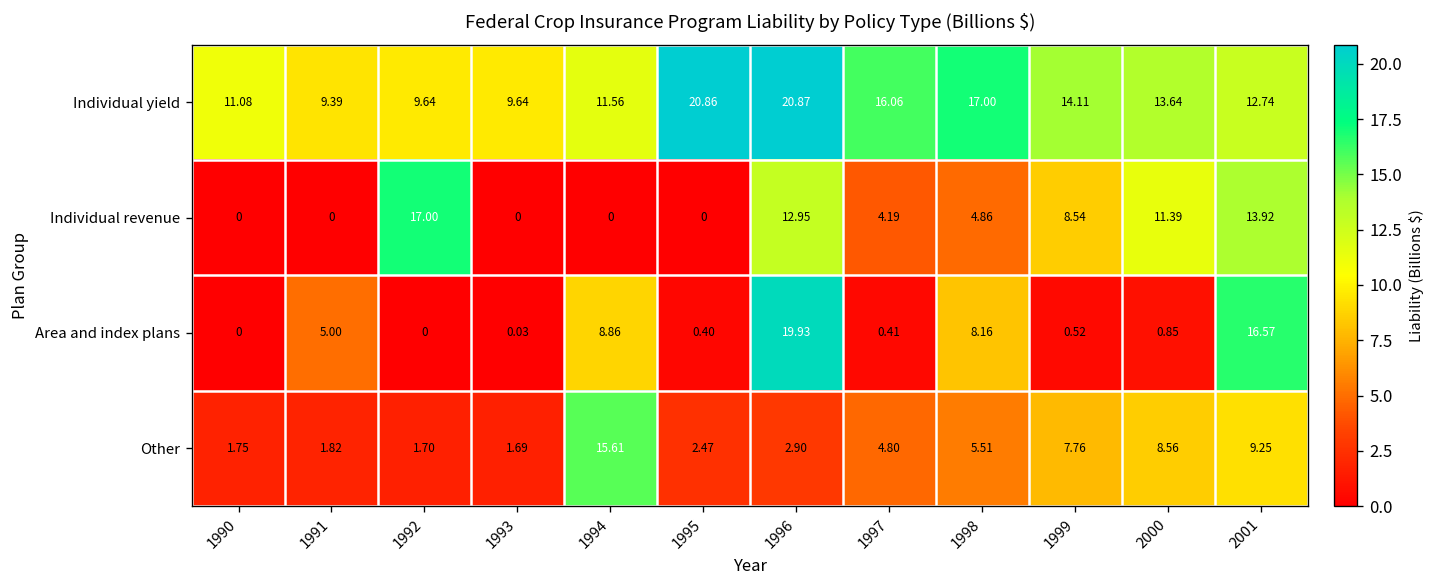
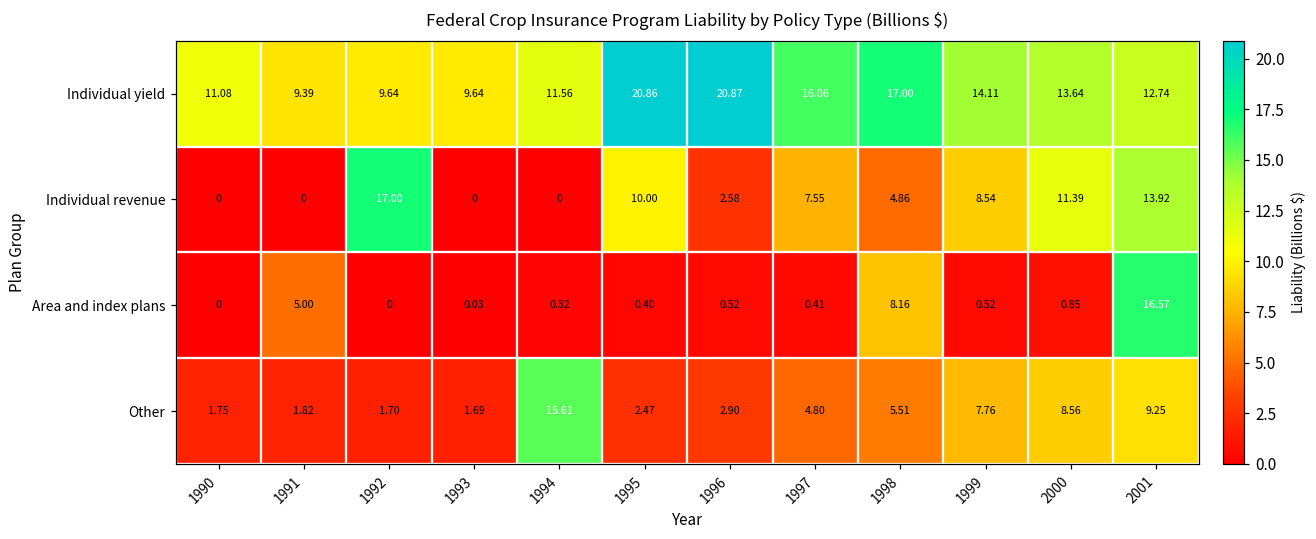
Individual revenue, 1995: 0 -> 10.00
Individual revenue, 1996: 12.95 -> 2.58
Individual revenue, 1997: 4.19 -> 7.55
Area and index plans, 1994: 8.86 -> 0.32
Area and index plans, 1996: 19.93 -> 0.52
